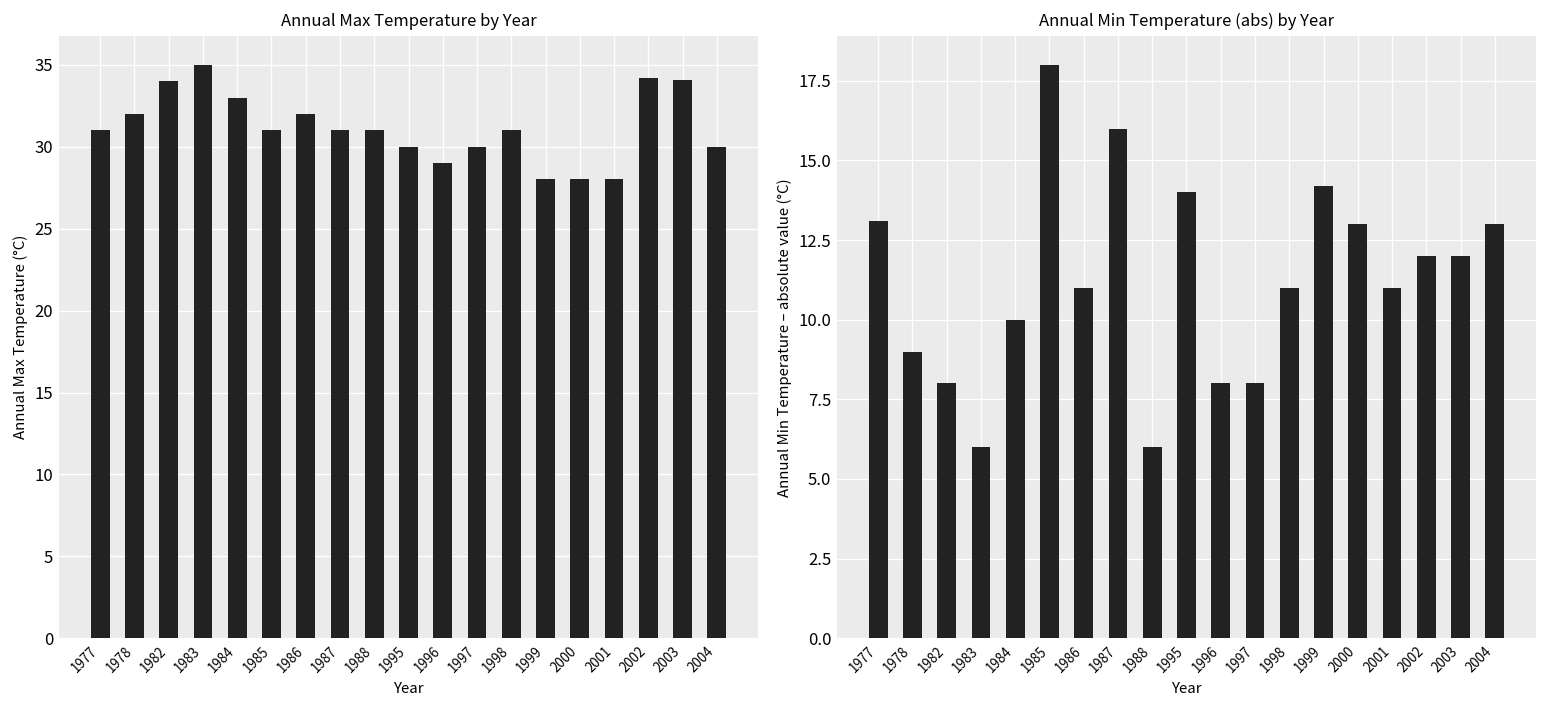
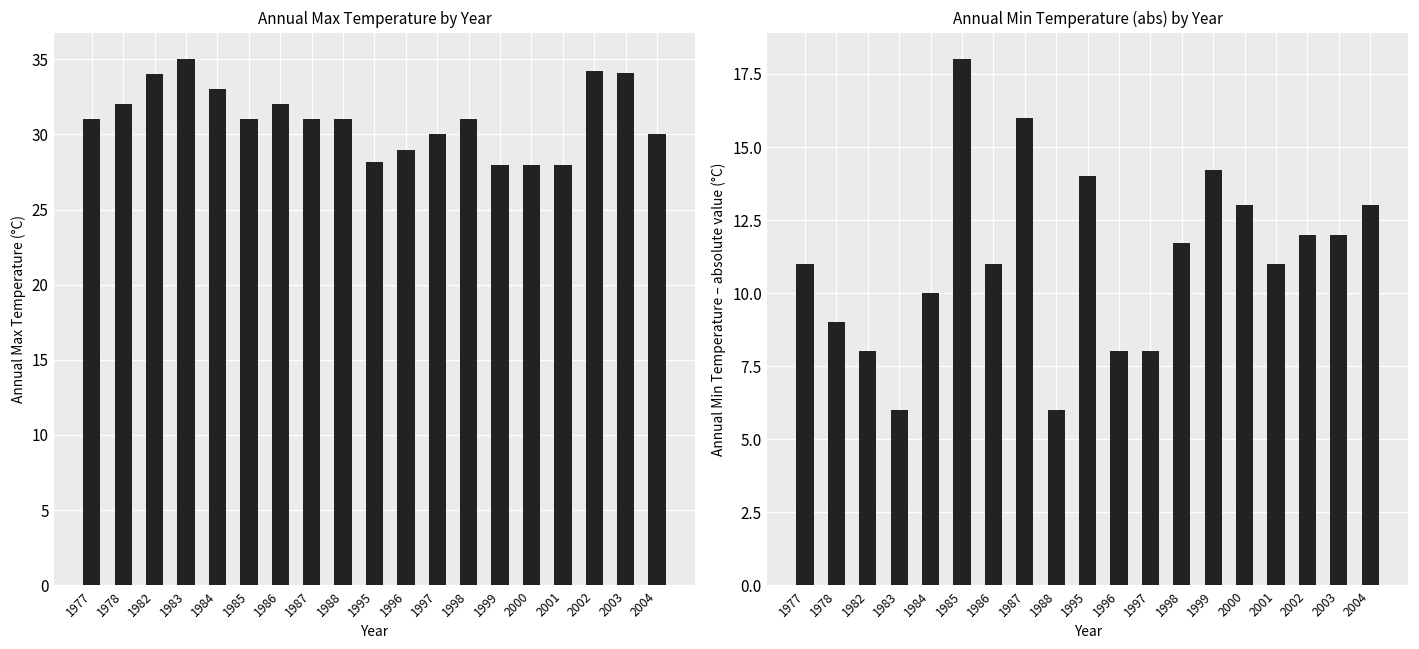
Annual Max Temperature by Year, 1995: 30.0 -> 28.2
Annual Min Temperature (abs) by Year, 1977: 13.1 -> 11.0
Annual Min Temperature (abs) by Year, 1998: 11.0 -> 11.7
